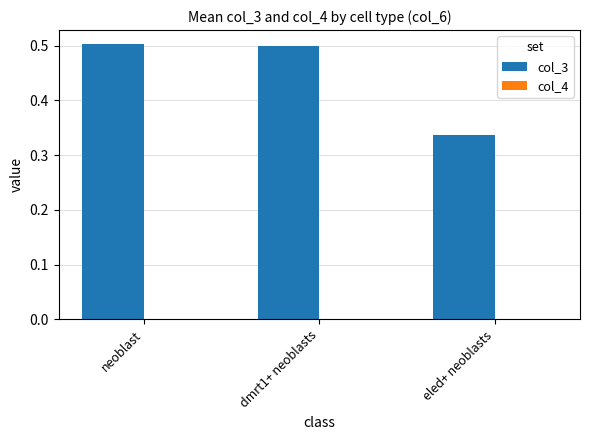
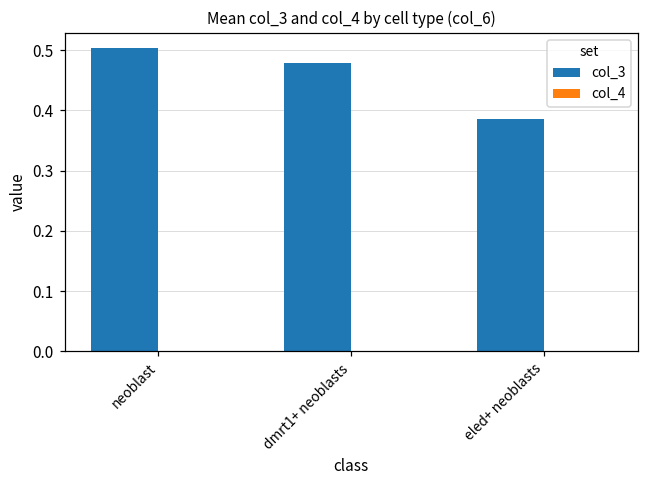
col_3, dmrt1+ neoblasts: 0.50 -> 0.48
col_3, eled+ neoblasts: 0.34 -> 0.39
